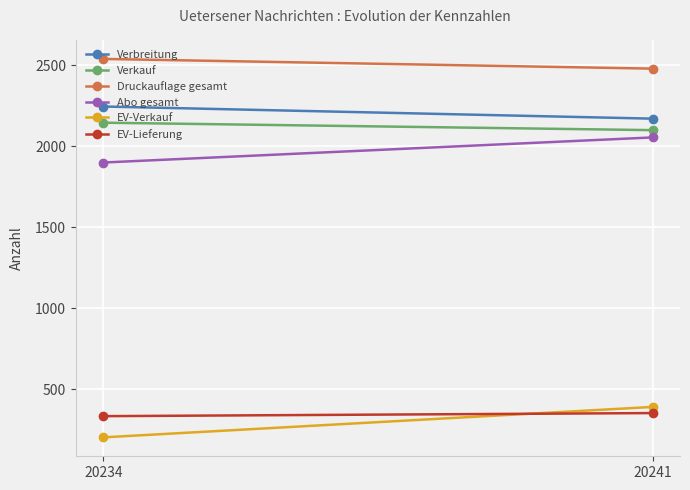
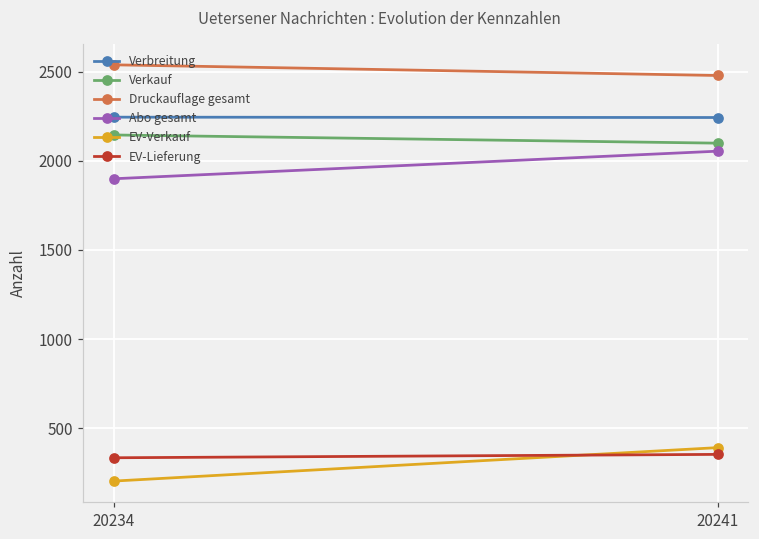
Verbreitung, 20241: 2170 -> 2240
